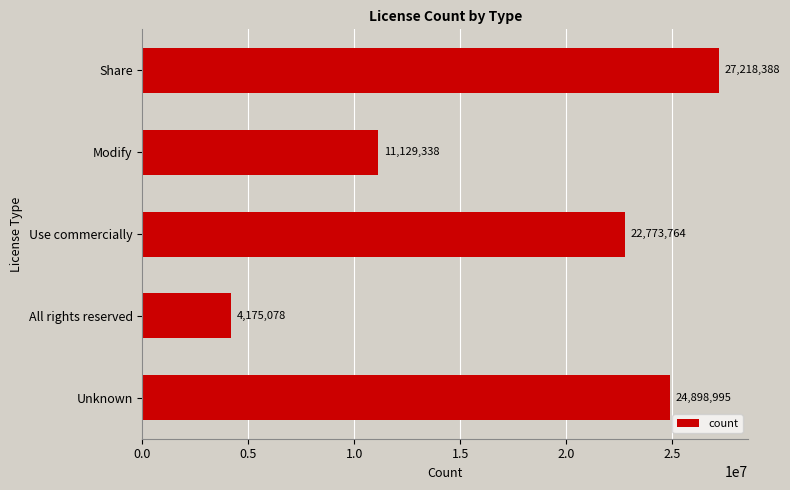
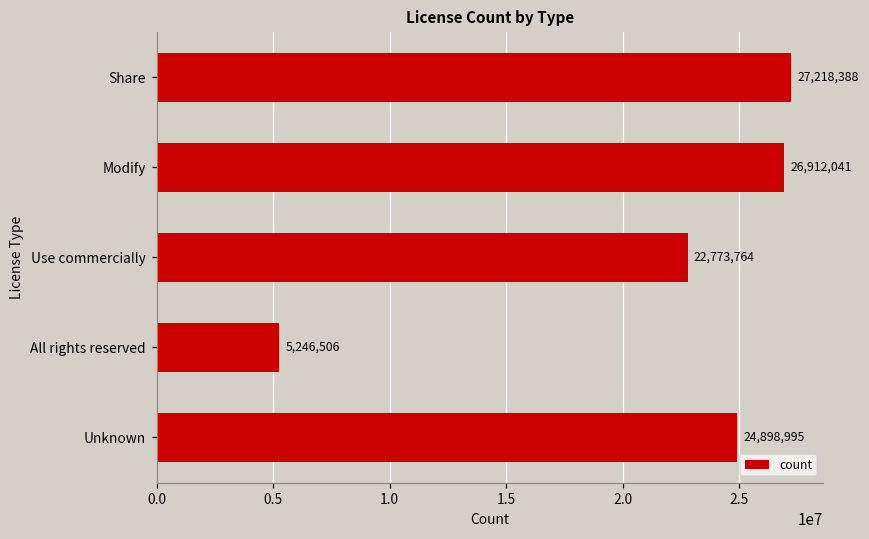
Modify: 11,129,338 -> 26,912,041
All rights reserved: 4,175,078 -> 5,246,506
